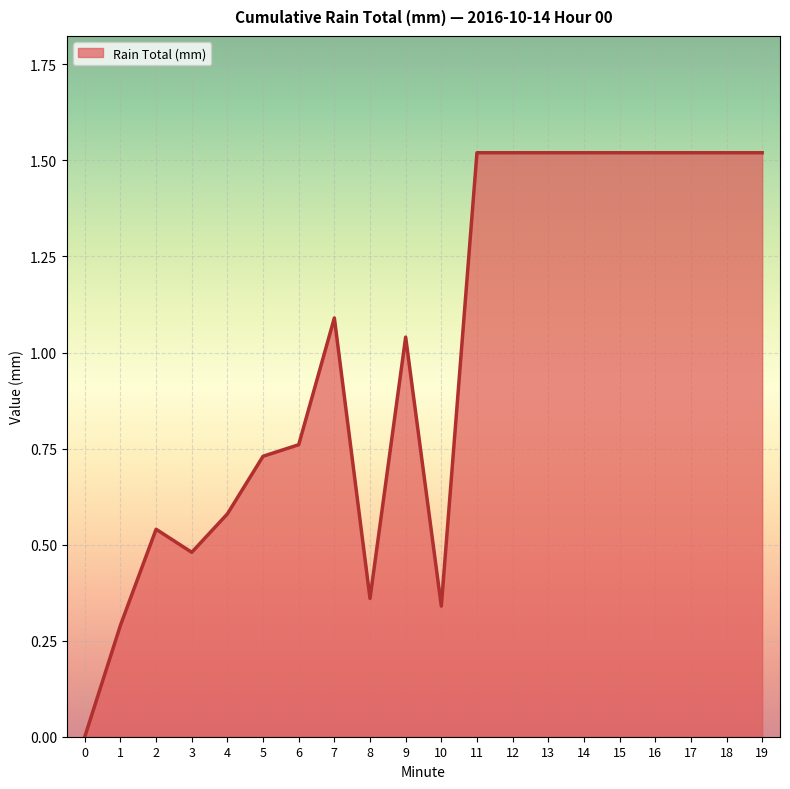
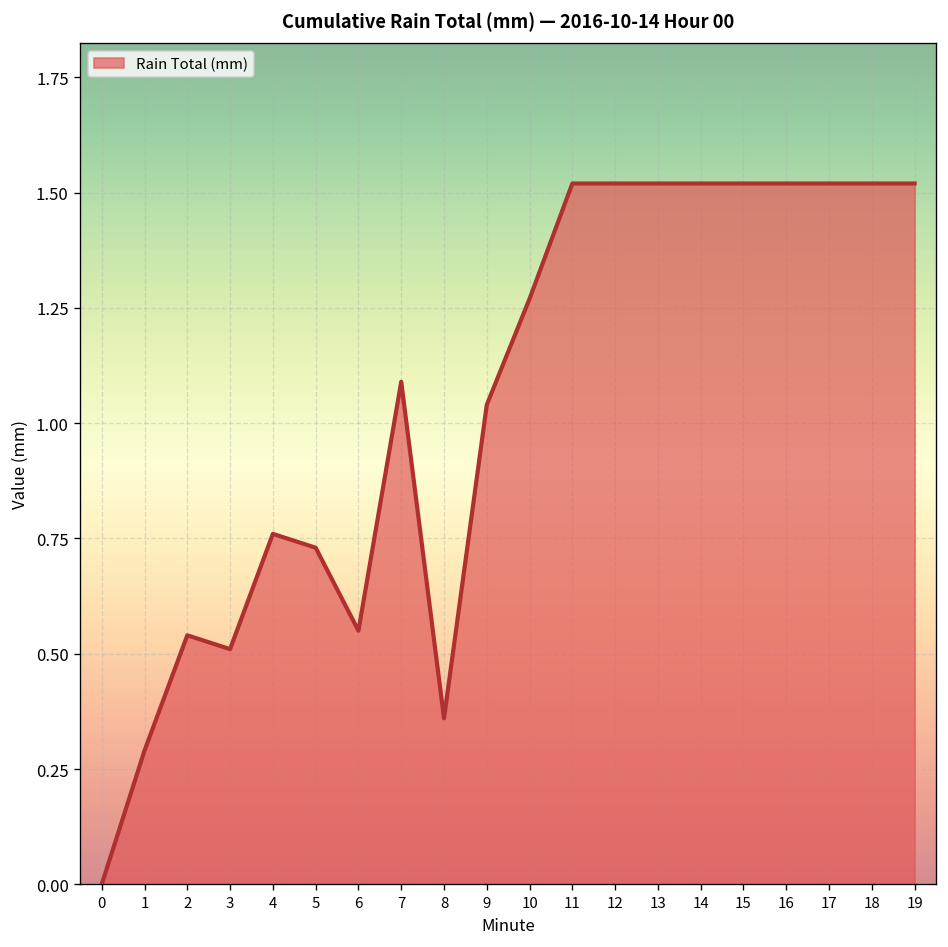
3: 0.48 -> 0.51
4: 0.58 -> 0.76
6: 0.76 -> 0.55
10: 0.34 -> 1.27
